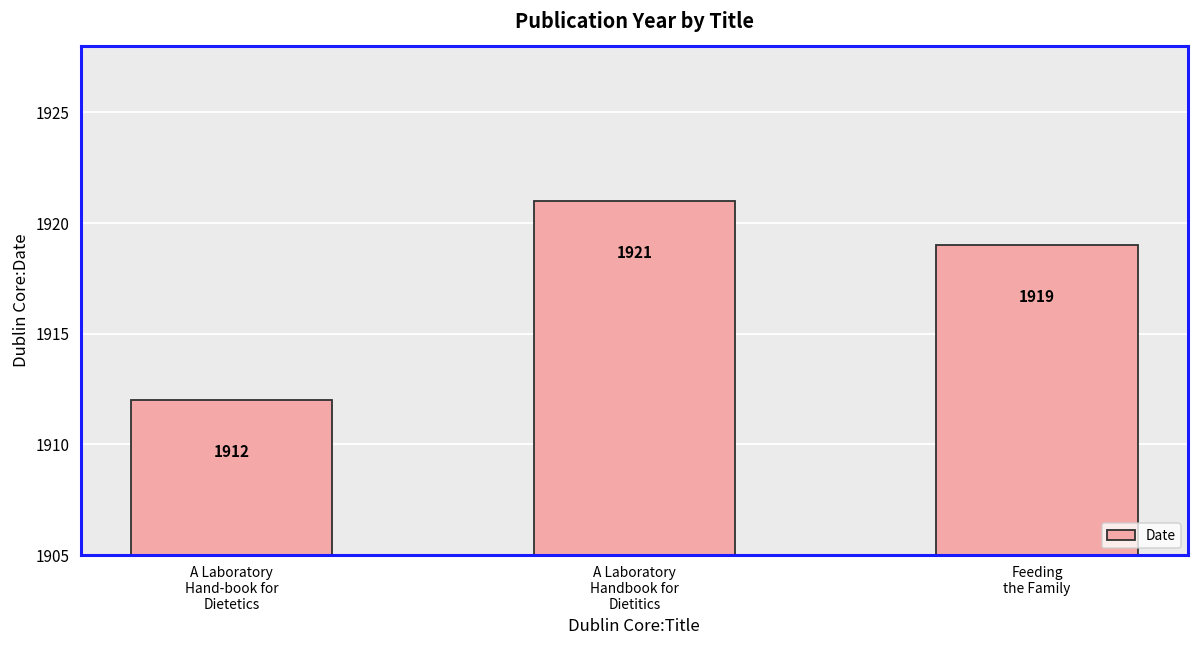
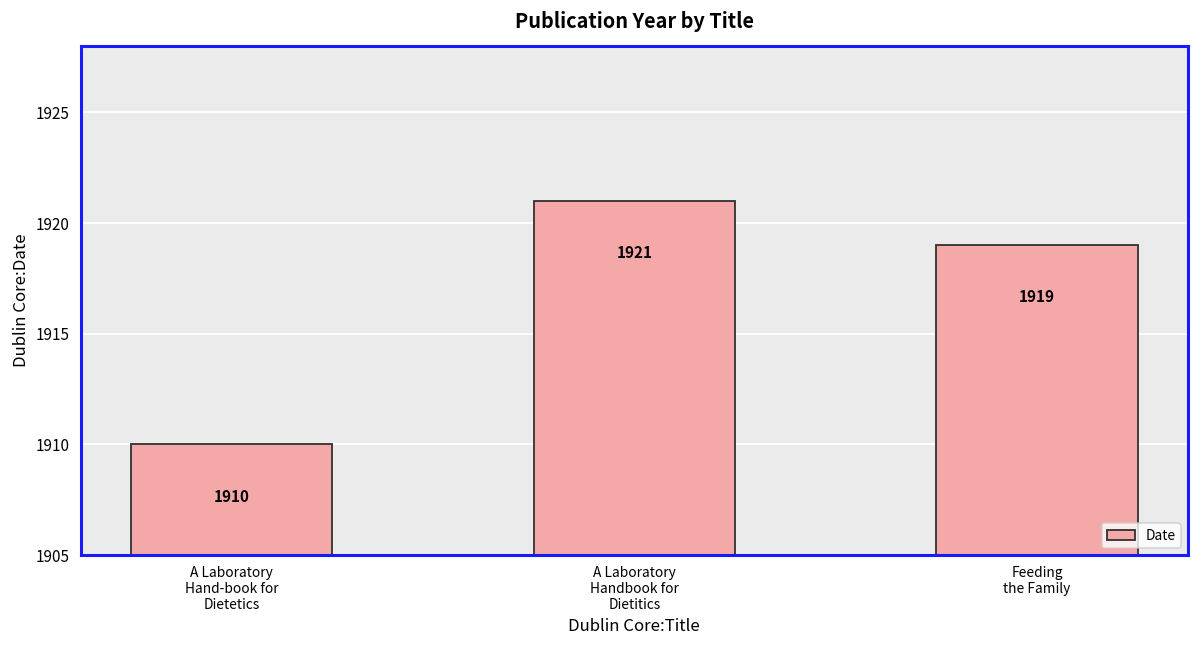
A Laboratory Hand-book for Dietetics: 1912 -> 1910
